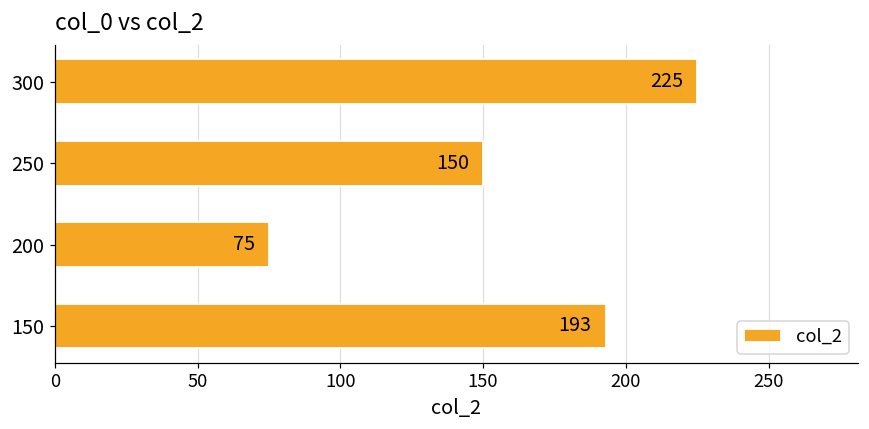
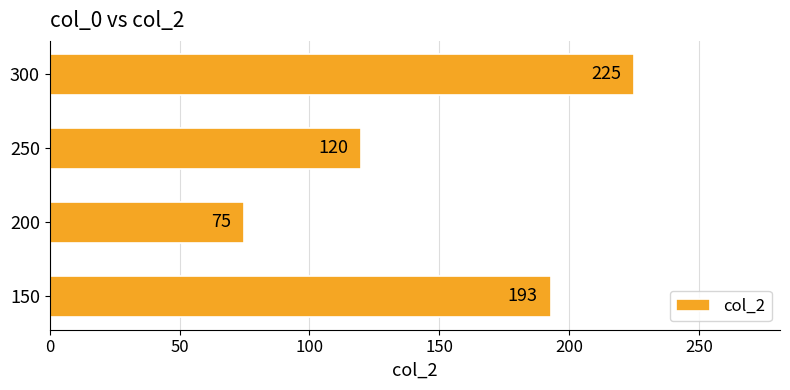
250: 150 -> 120
